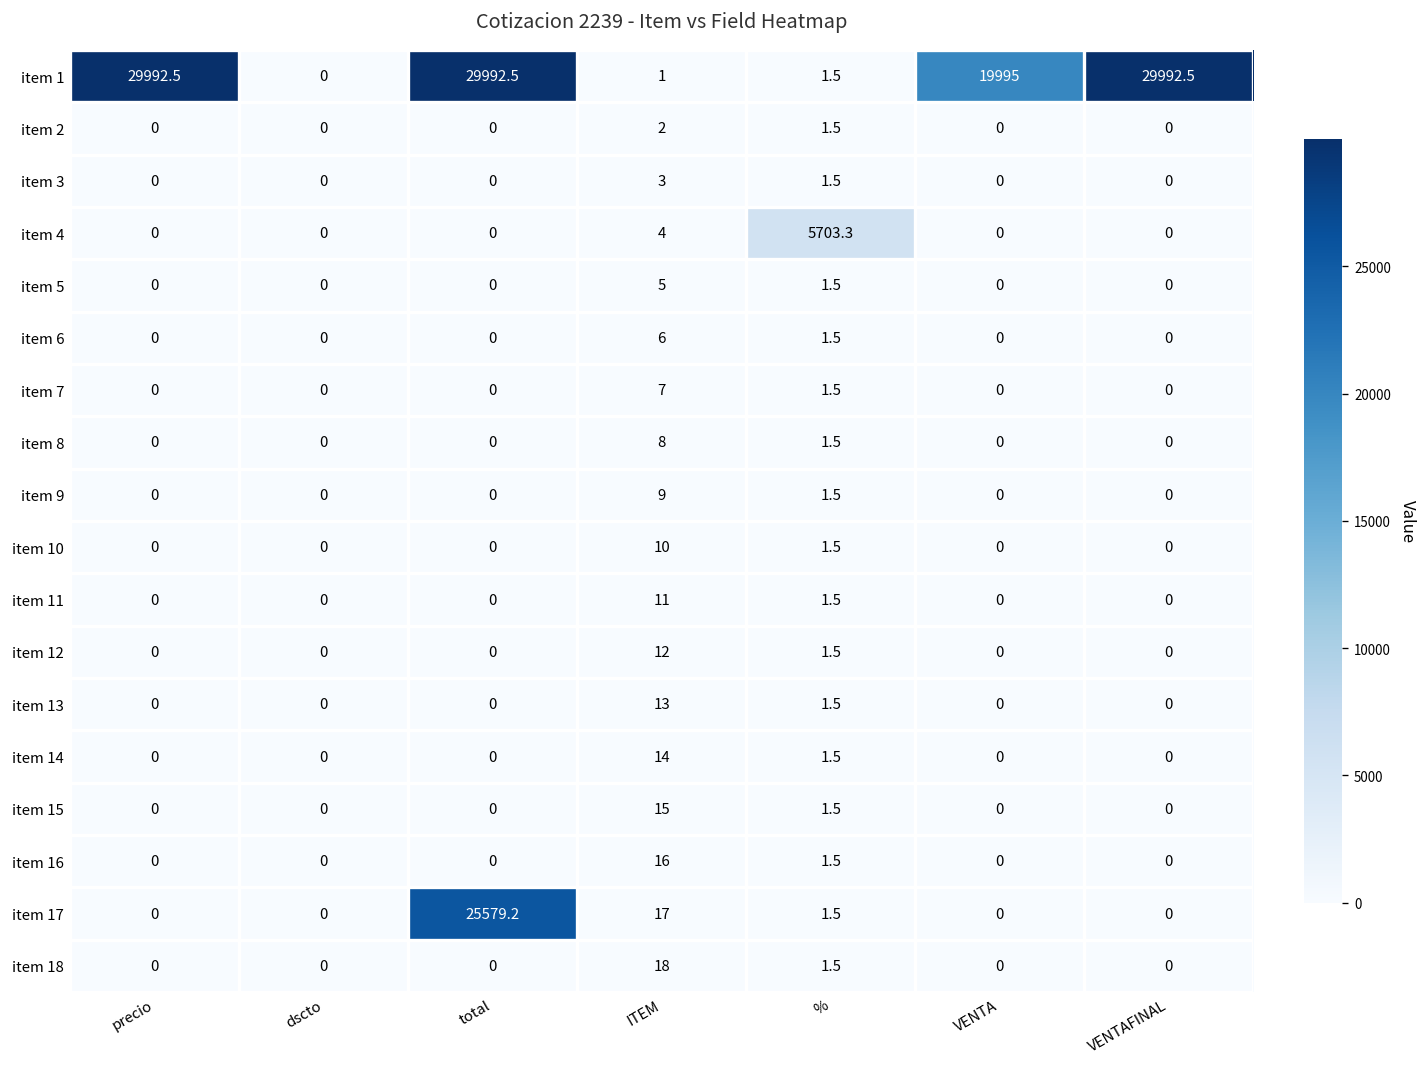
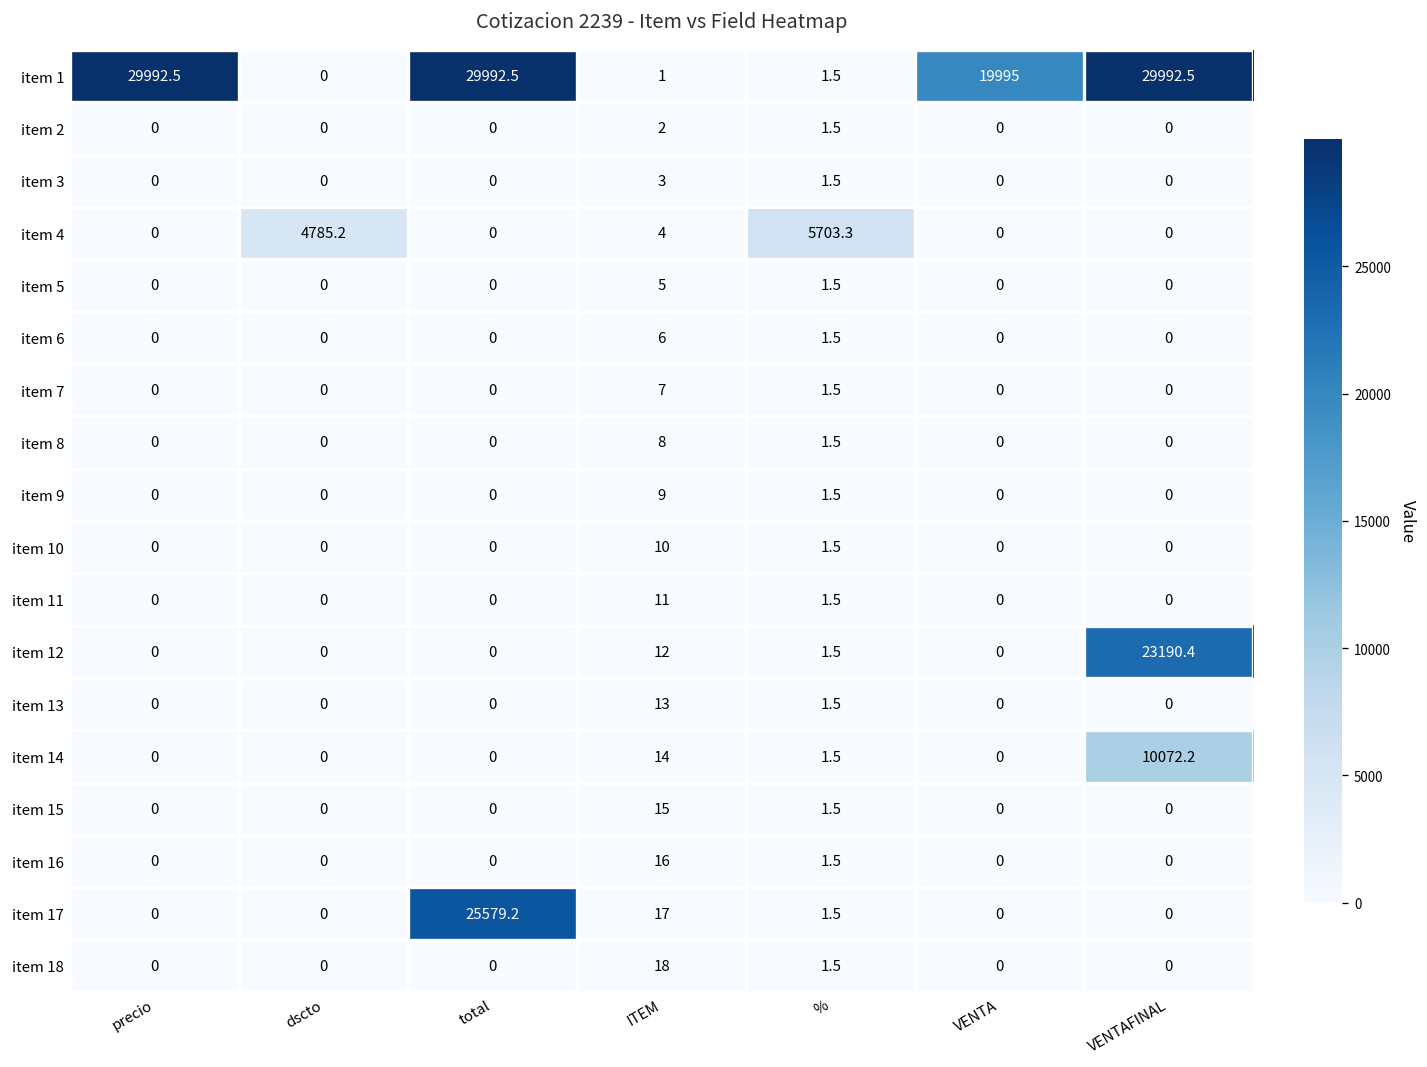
item 4, dscto: 0 -> 4785.2
item 12, VENTAFINAL: 0 -> 23190.4
item 14, VENTAFINAL: 0 -> 10072.2
